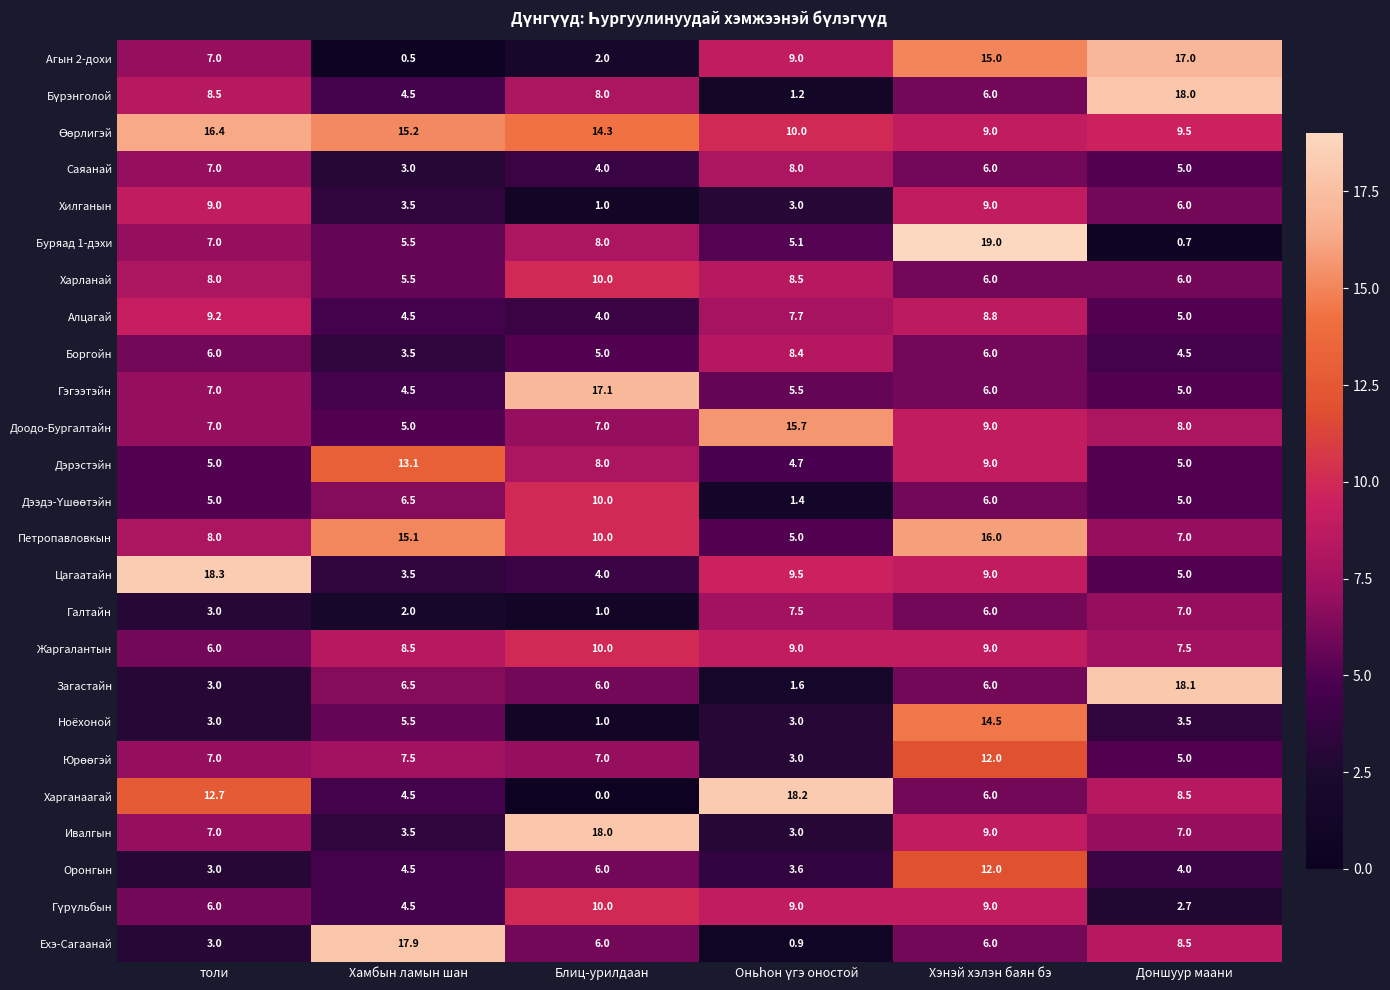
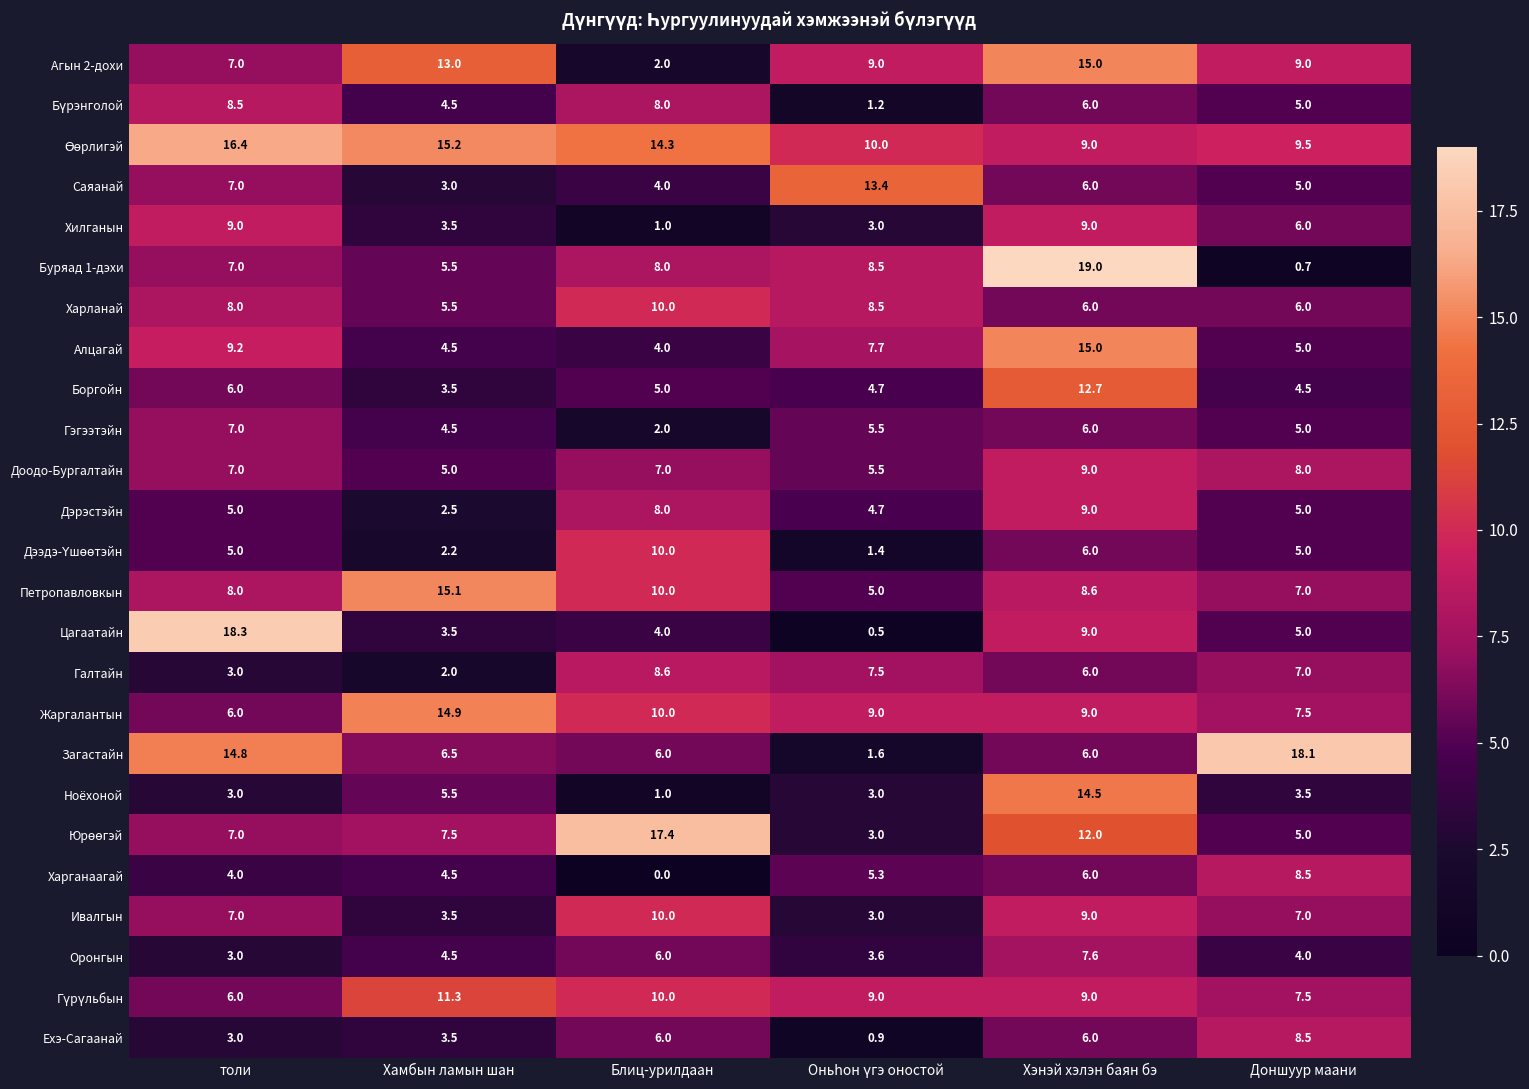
Агын 2-дохи, Хамбын ламын шан: 0.5 -> 13.0
Агын 2-дохи, Доншуур маани: 17.0 -> 9.0
Бүрэнголой, Доншуур маани: 18.0 -> 5.0
Саяанай, Оньһон үгэ оностой: 8.0 -> 13.4
Буряад 1-дэхи, Оньһон үгэ оностой: 5.1 -> 8.5
Алцагай, Хэнэй хэлэн баян бэ: 8.8 -> 15.0
Боргойн, Оньһон үгэ оностой: 8.4 -> 4.7
Боргойн, Хэнэй хэлэн баян бэ: 6.0 -> 12.7
Гэгээтэйн, Блиц-урилдаан: 17.1 -> 2.0
Доодо-Бургалтайн, Оньһон үгэ оностой: 15.7 -> 5.5
Дэрэстэйн, Хамбын ламын шан: 13.1 -> 2.5
Дээдэ-Үшөөтэйн, Хамбын ламын шан: 6.5 -> 2.2
Петропавловкын, Хэнэй хэлэн баян бэ: 16.0 -> 8.6
Цагаатайн, Оньһон үгэ оностой: 9.5 -> 0.5
Галтайн, Блиц-урилдаан: 1.0 -> 8.6
Жаргалантын, Хамбын ламын шан: 8.5 -> 14.9
Загастайн, толи: 3.0 -> 14.8
Юрөөгэй, Блиц-урилдаан: 7.0 -> 17.4
Харганаагай, толи: 12.7 -> 4.0
Харганаагай, Оньһон үгэ оностой: 18.2 -> 5.3
Ивалгын, Блиц-урилдаан: 18.0 -> 10.0
Оронгын, Хэнэй хэлэн баян бэ: 12.0 -> 7.6
Гүрүльбын, Хамбын ламын шан: 4.5 -> 11.3
Гүрүльбын, Доншуур маани: 2.7 -> 7.5
Ехэ-Сагаанай, Хамбын ламын шан: 17.9 -> 3.5
